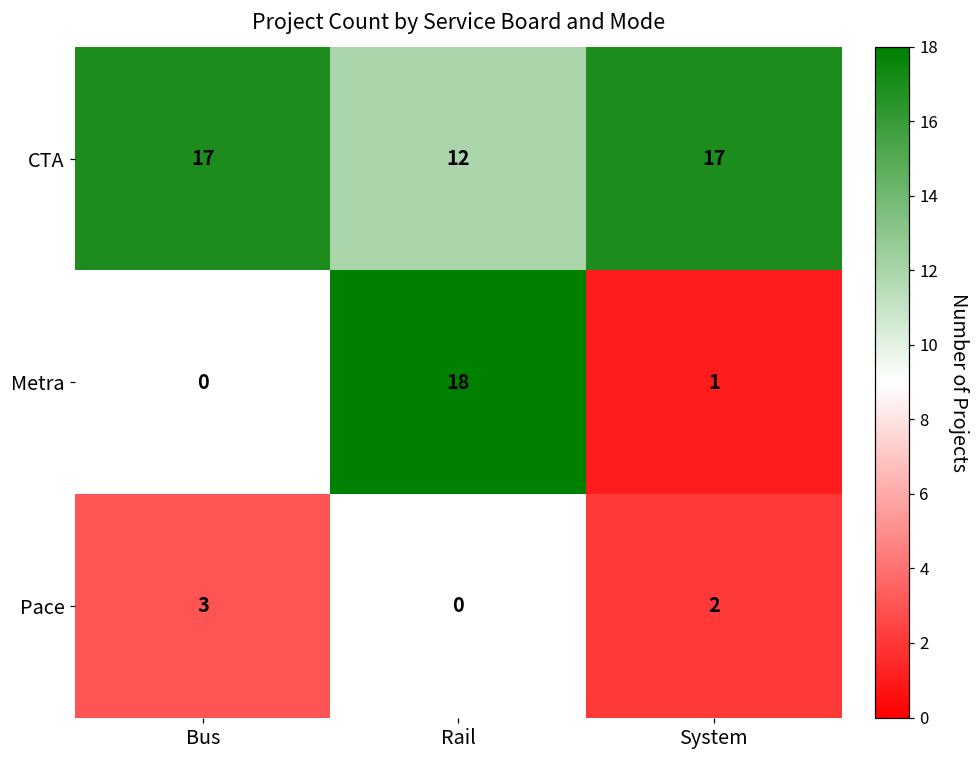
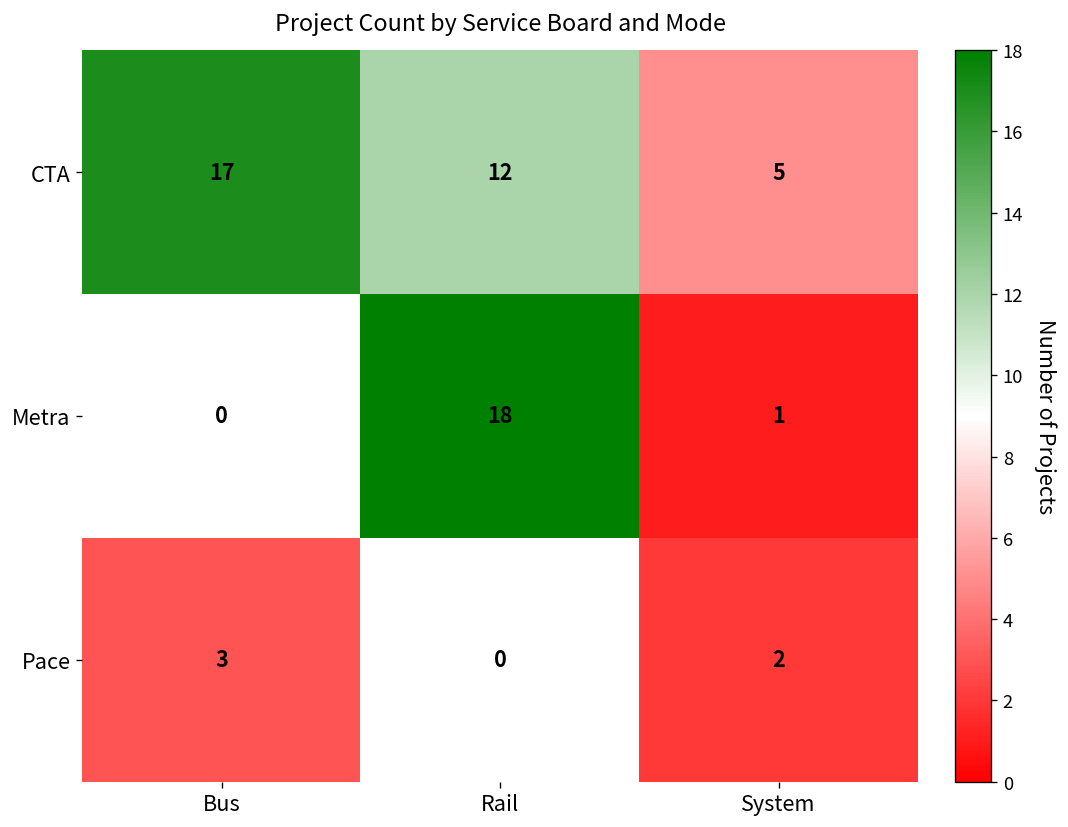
CTA, System: 17 -> 5
